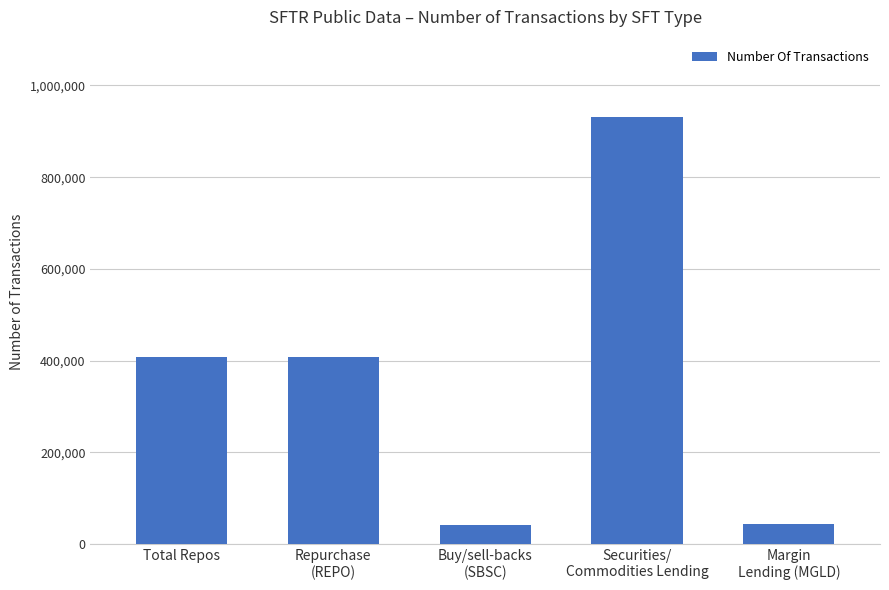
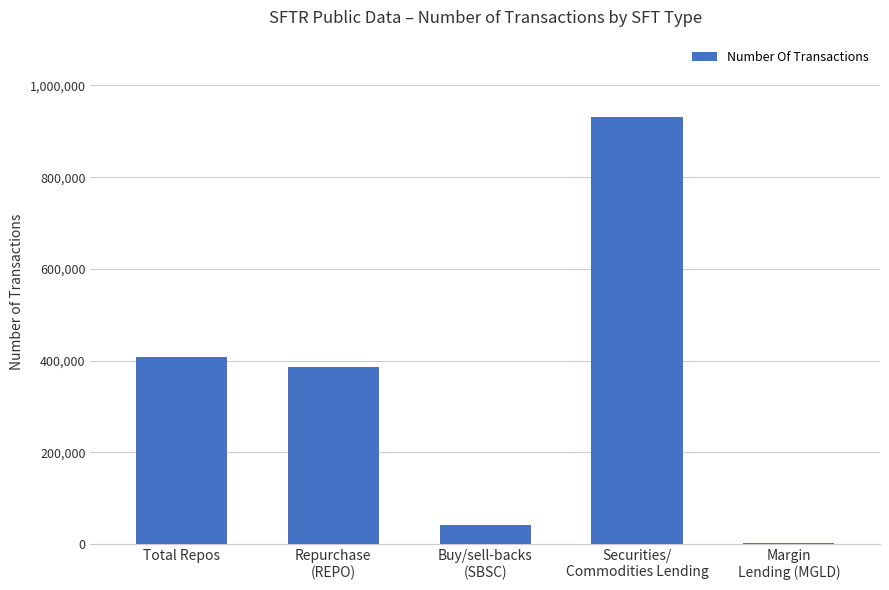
Repurchase (REPO): 410,000 -> 390,000
Margin Lending (MGLD): 40,000 -> 0
